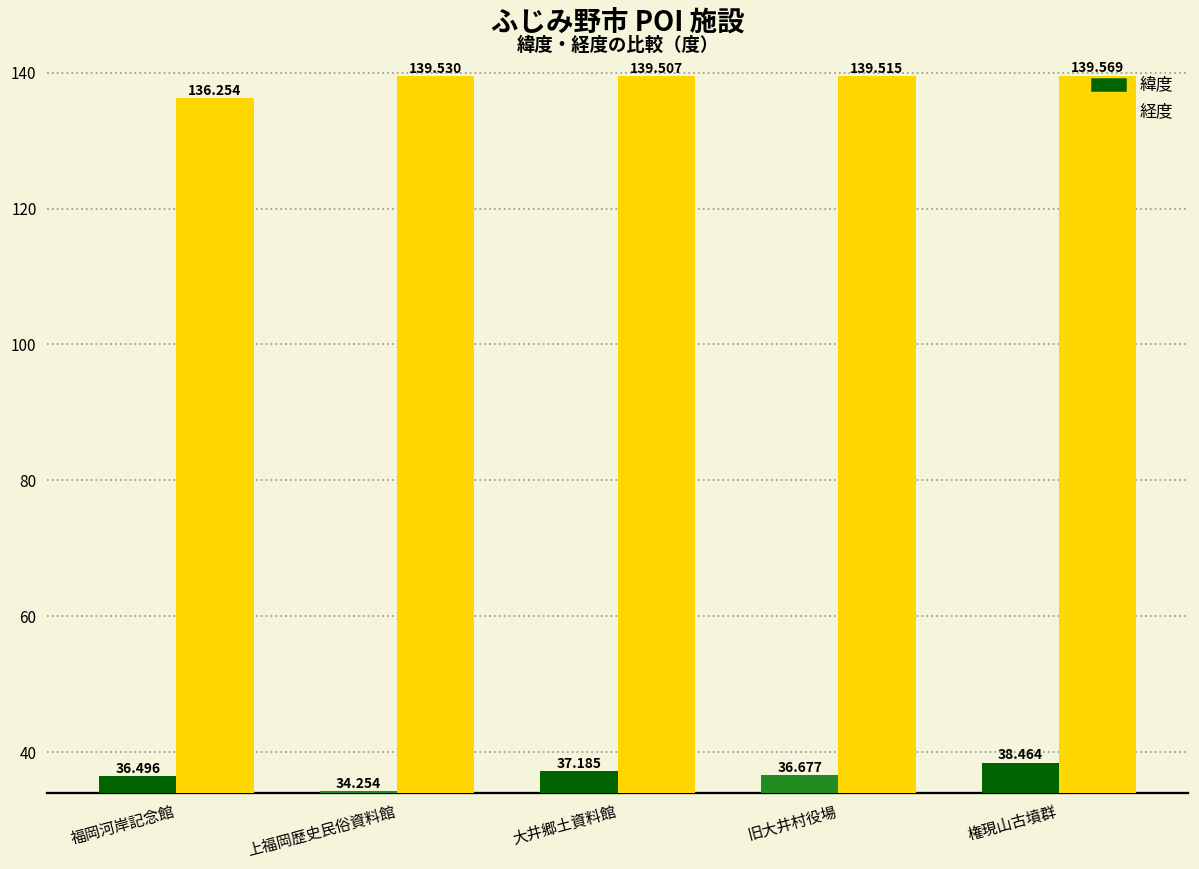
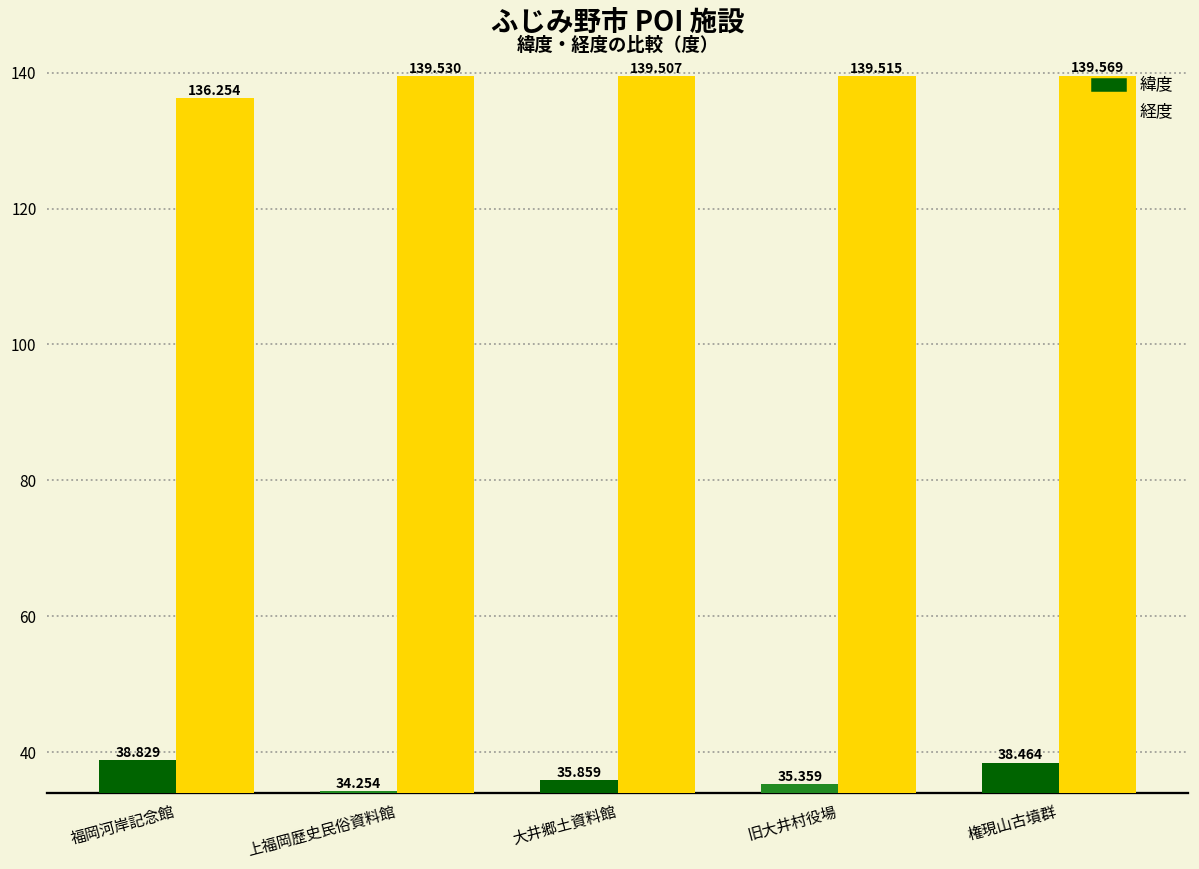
緯度, 福岡河岸記念館: 36.496 -> 38.829
緯度, 大井郷土資料館: 37.185 -> 35.859
緯度, 旧大井村役場: 36.677 -> 35.359
